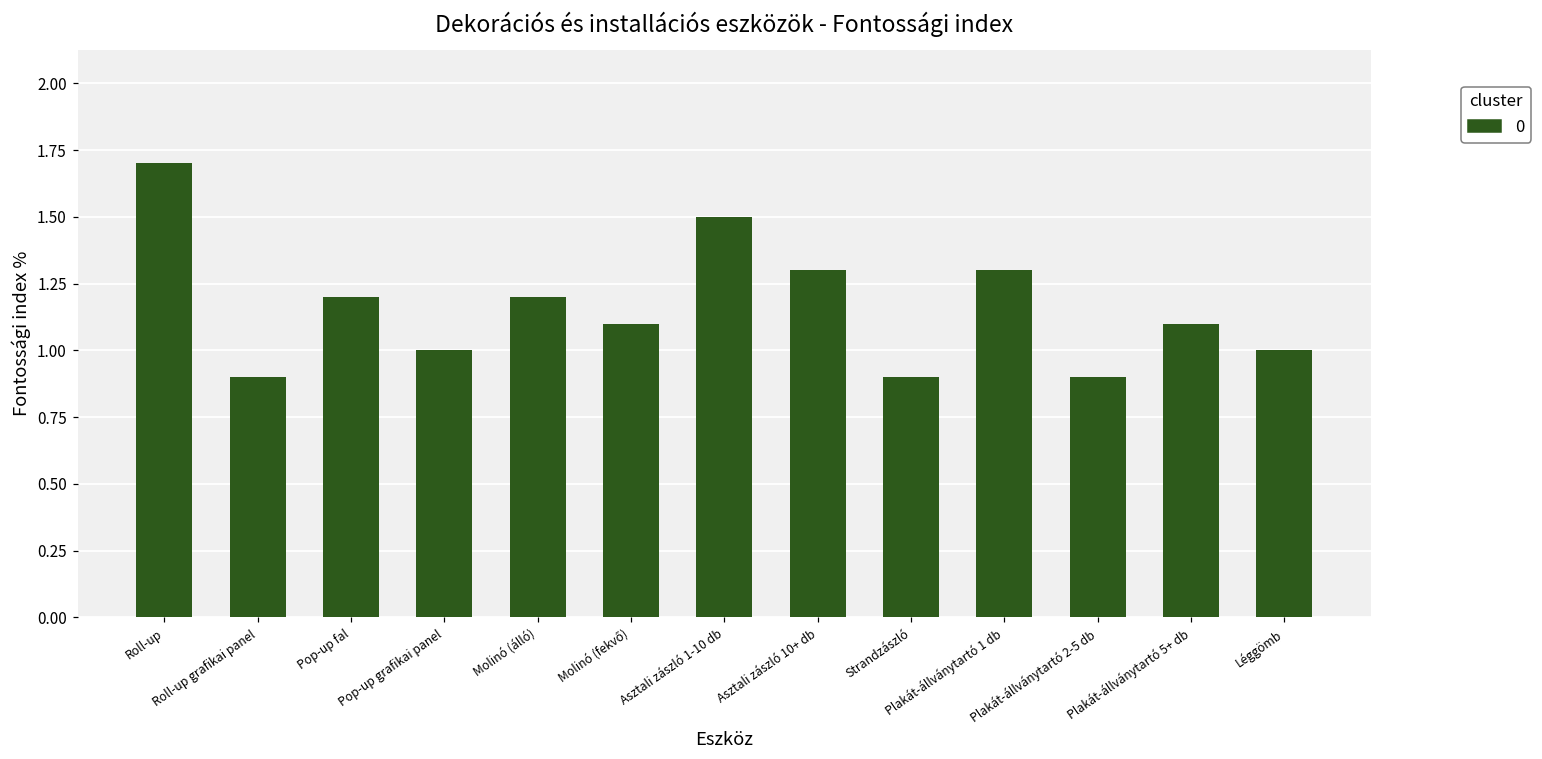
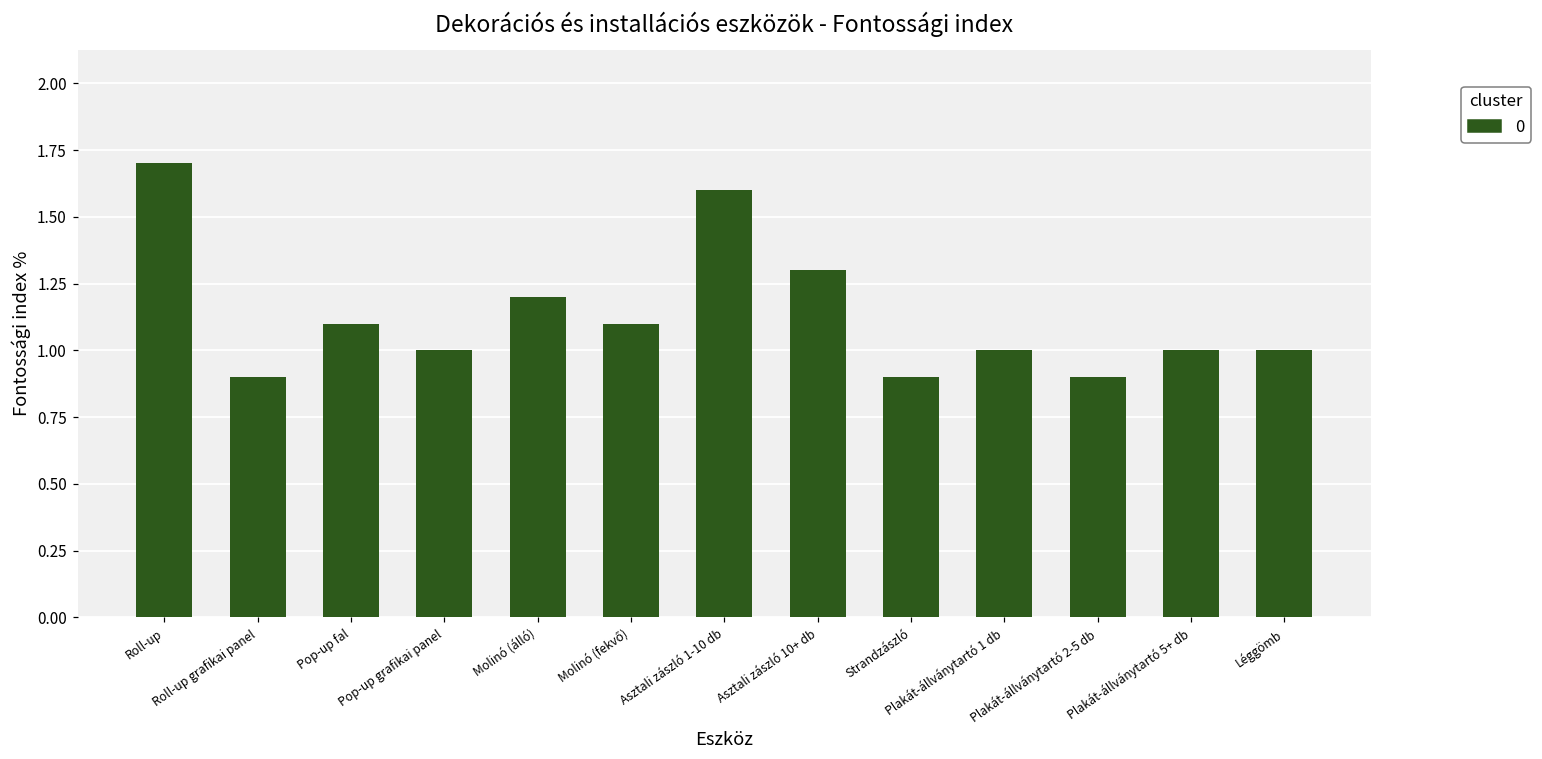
Pop-up fal: 1.2 -> 1.1
Asztali zászló 1-10 db: 1.5 -> 1.6
Plakát-állványtartó 1 db: 1.3 -> 1.0
Plakát-állványtartó 5+ db: 1.1 -> 1.0
